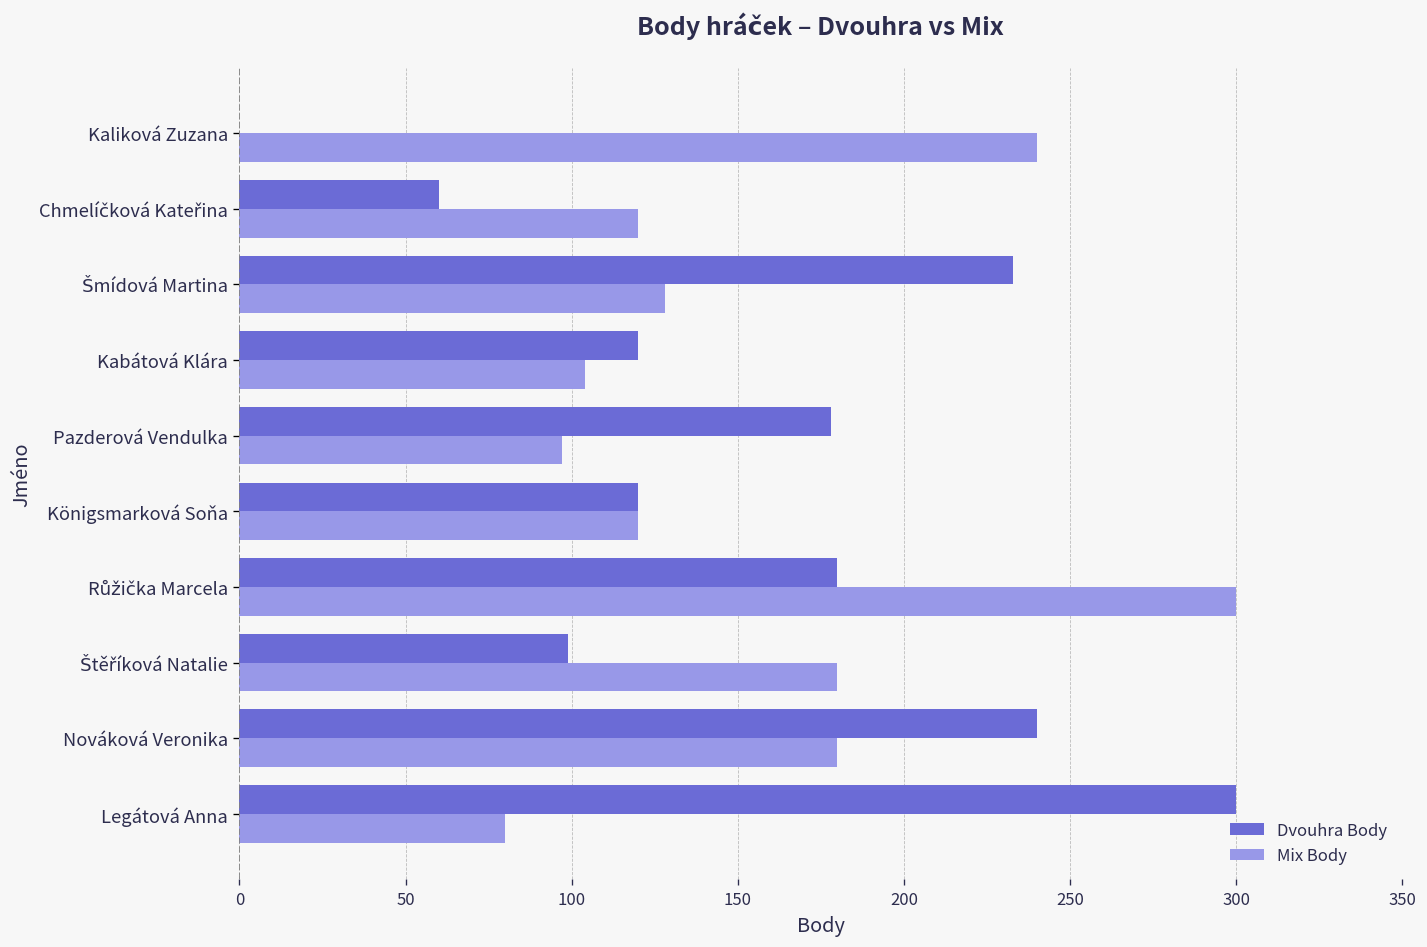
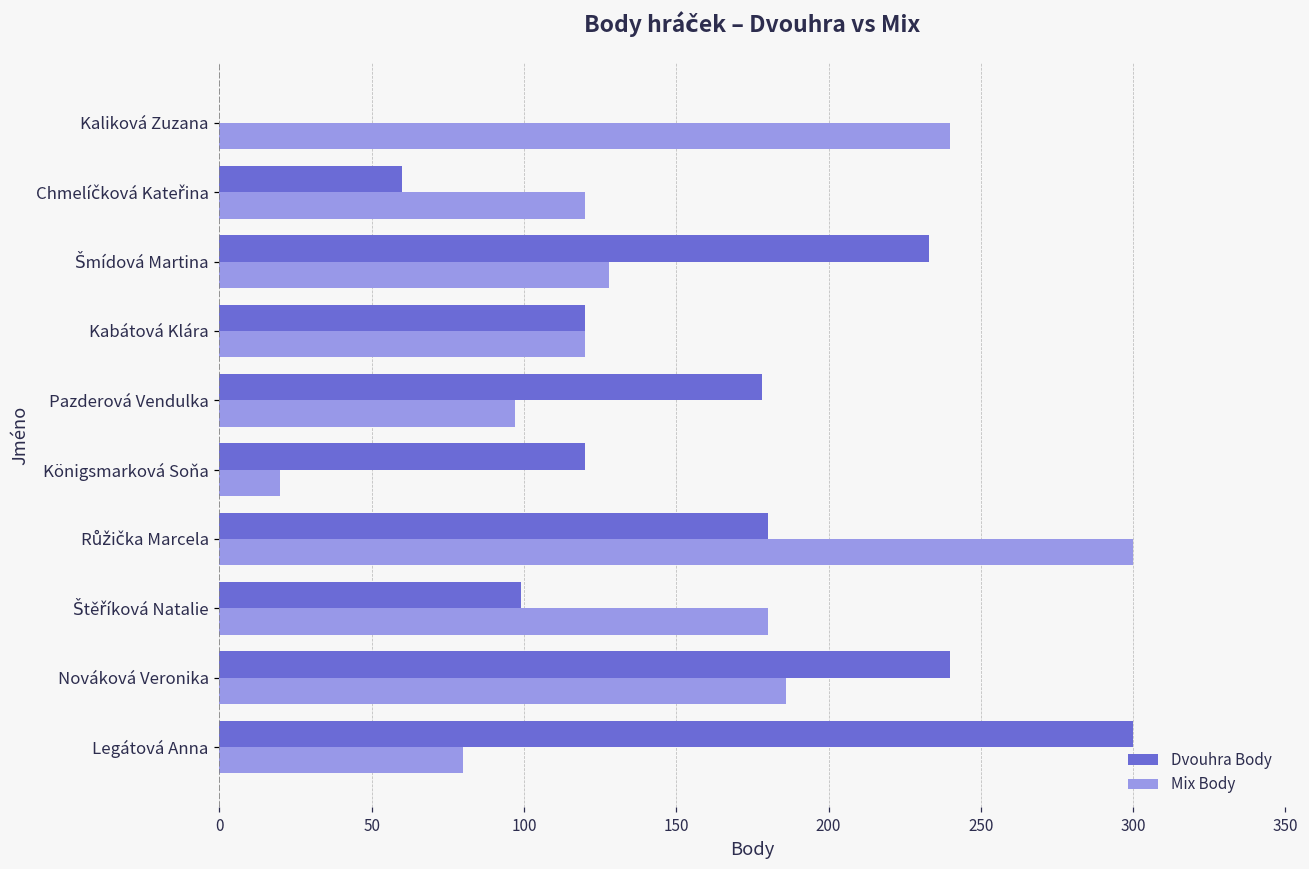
Mix Body, Kabátová Klára: 104 -> 120
Mix Body, Königsmarková Soňa: 120 -> 20
Mix Body, Nováková Veronika: 180 -> 186
